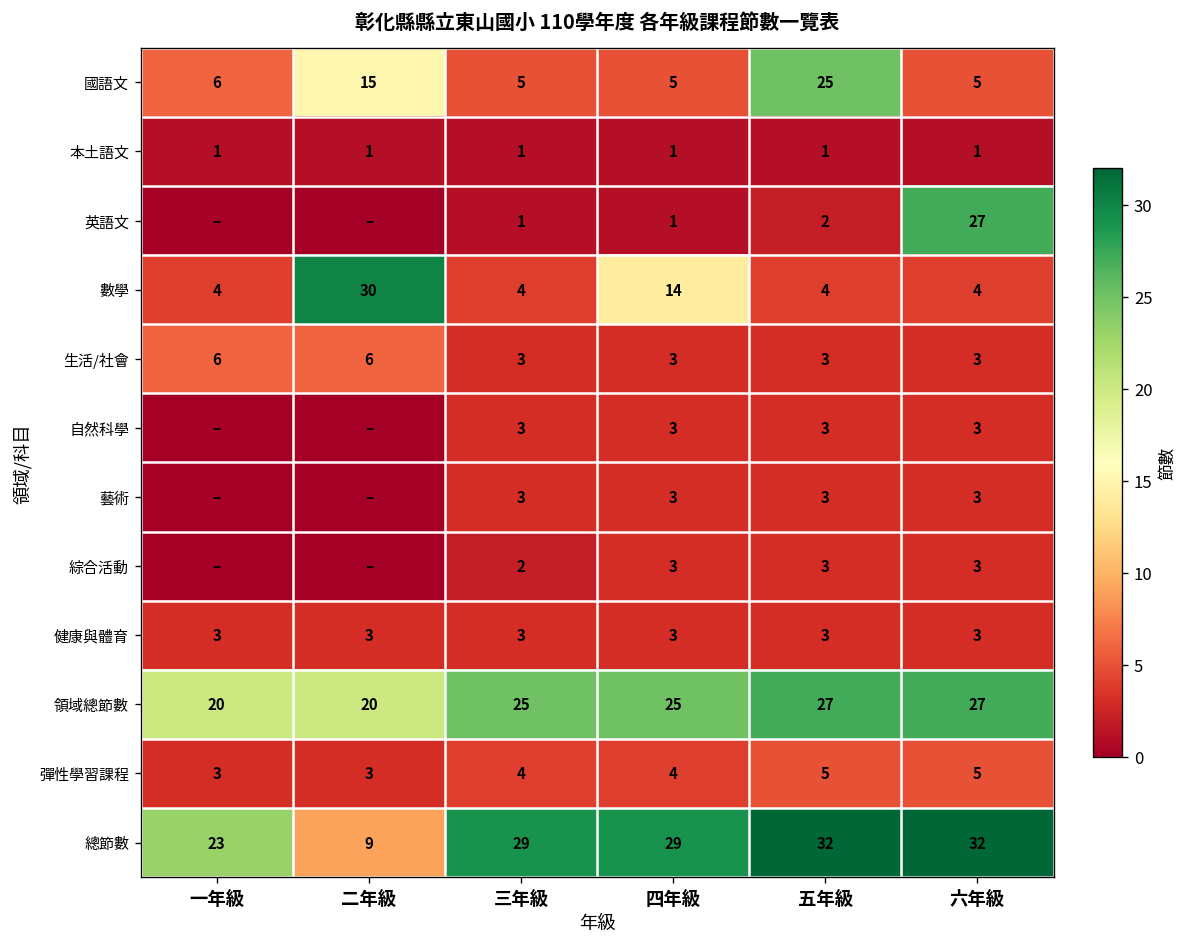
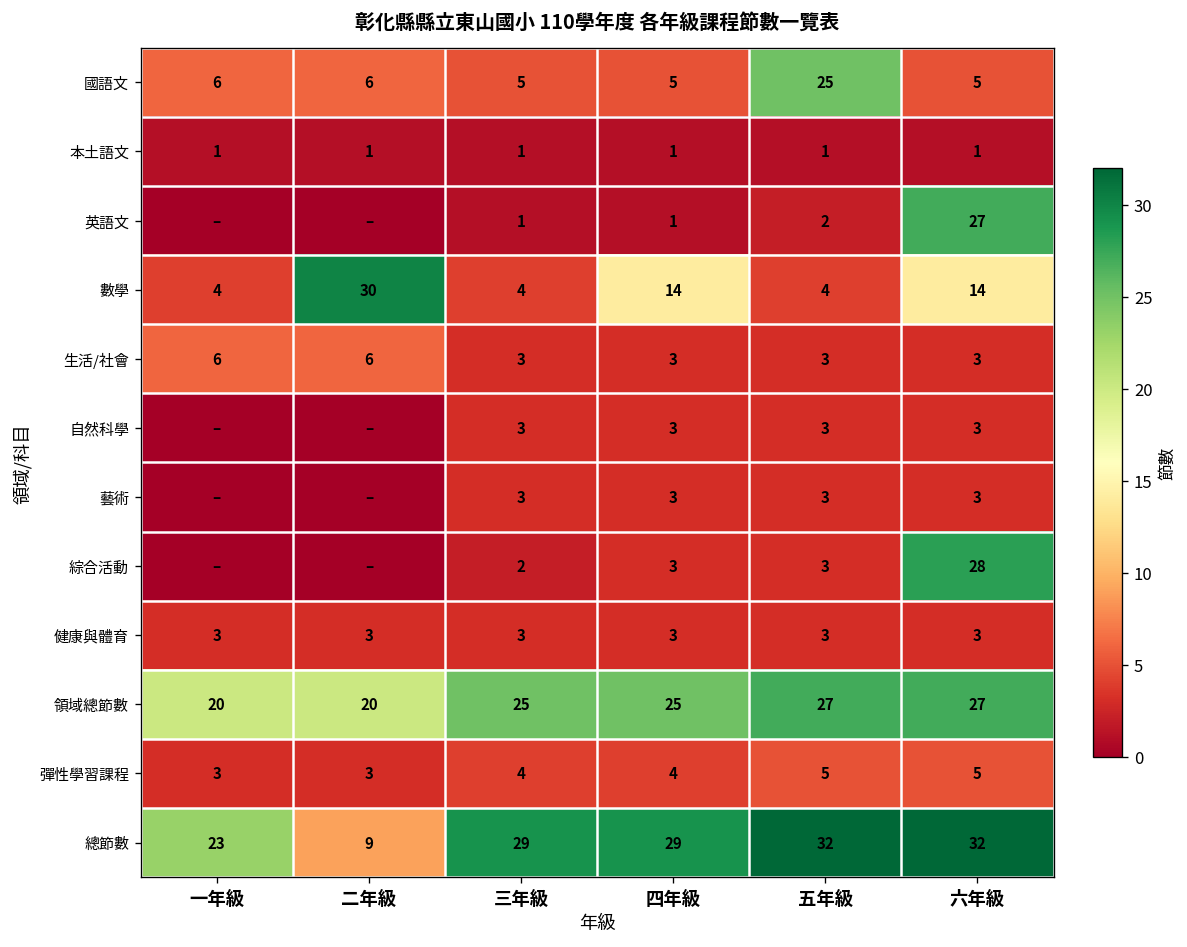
國語文, 二年級: 15 -> 6
數學, 六年級: 4 -> 14
綜合活動, 六年級: 3 -> 28
